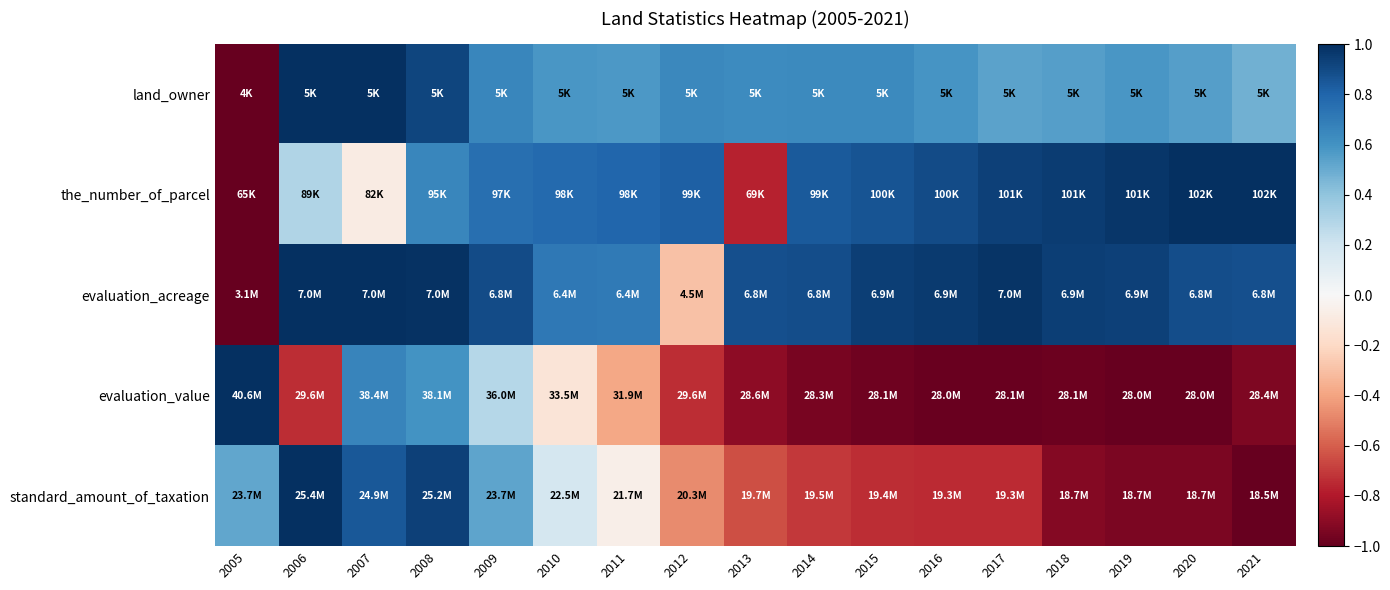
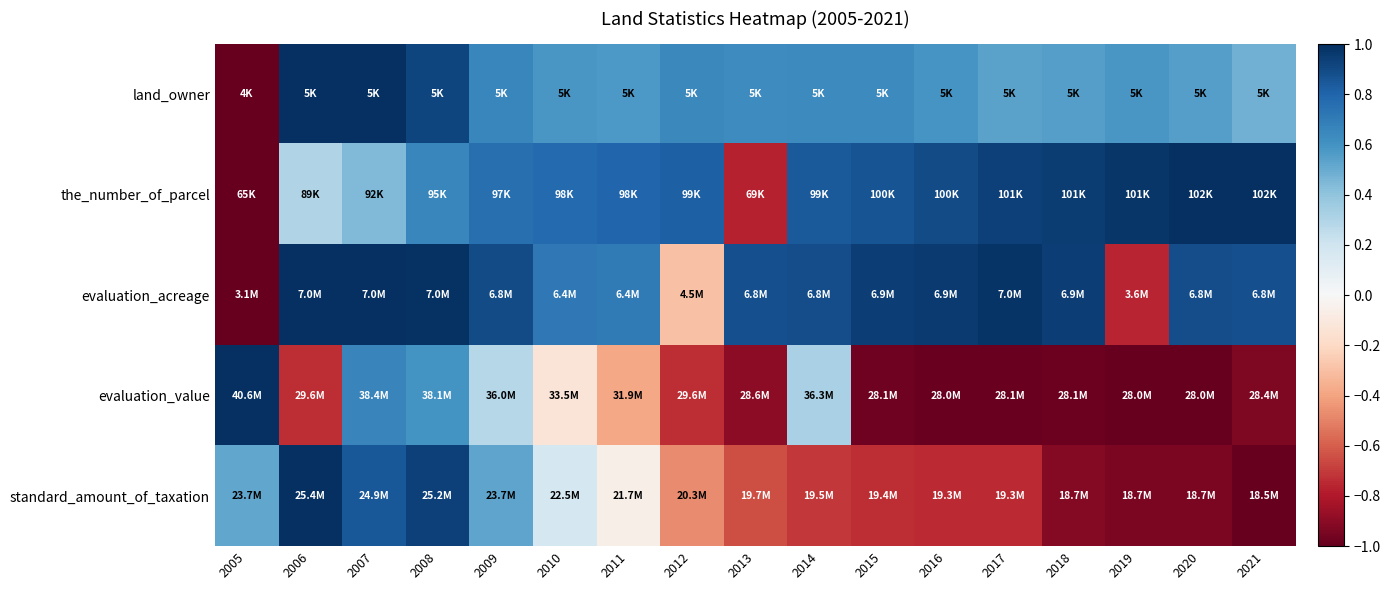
the_number_of_parcel, 2007: 82K -> 92K
evaluation_acreage, 2019: 6.9M -> 3.6M
evaluation_value, 2014: 28.3M -> 36.3M
